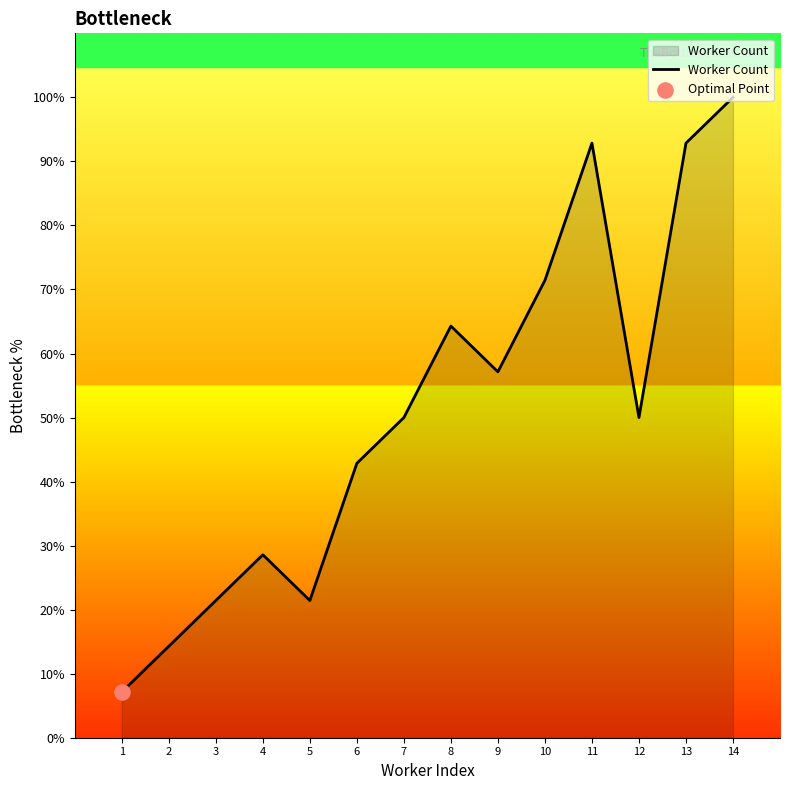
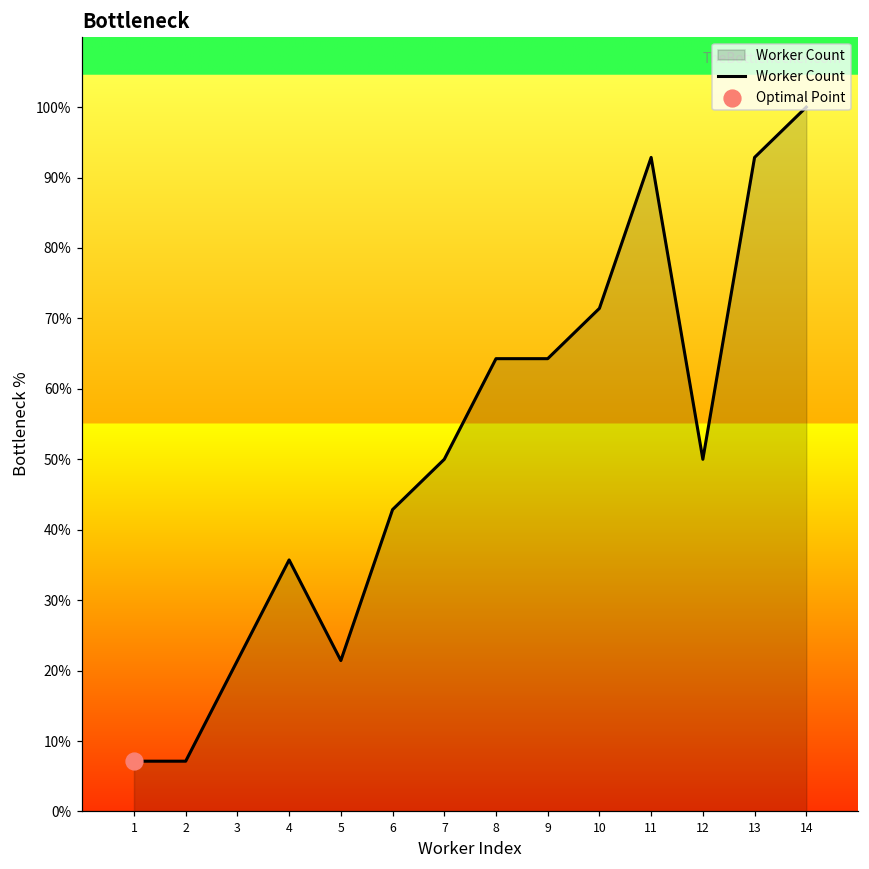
Worker Count, 2: 14% -> 7%
Worker Count, 4: 29% -> 36%
Worker Count, 9: 57% -> 64%
